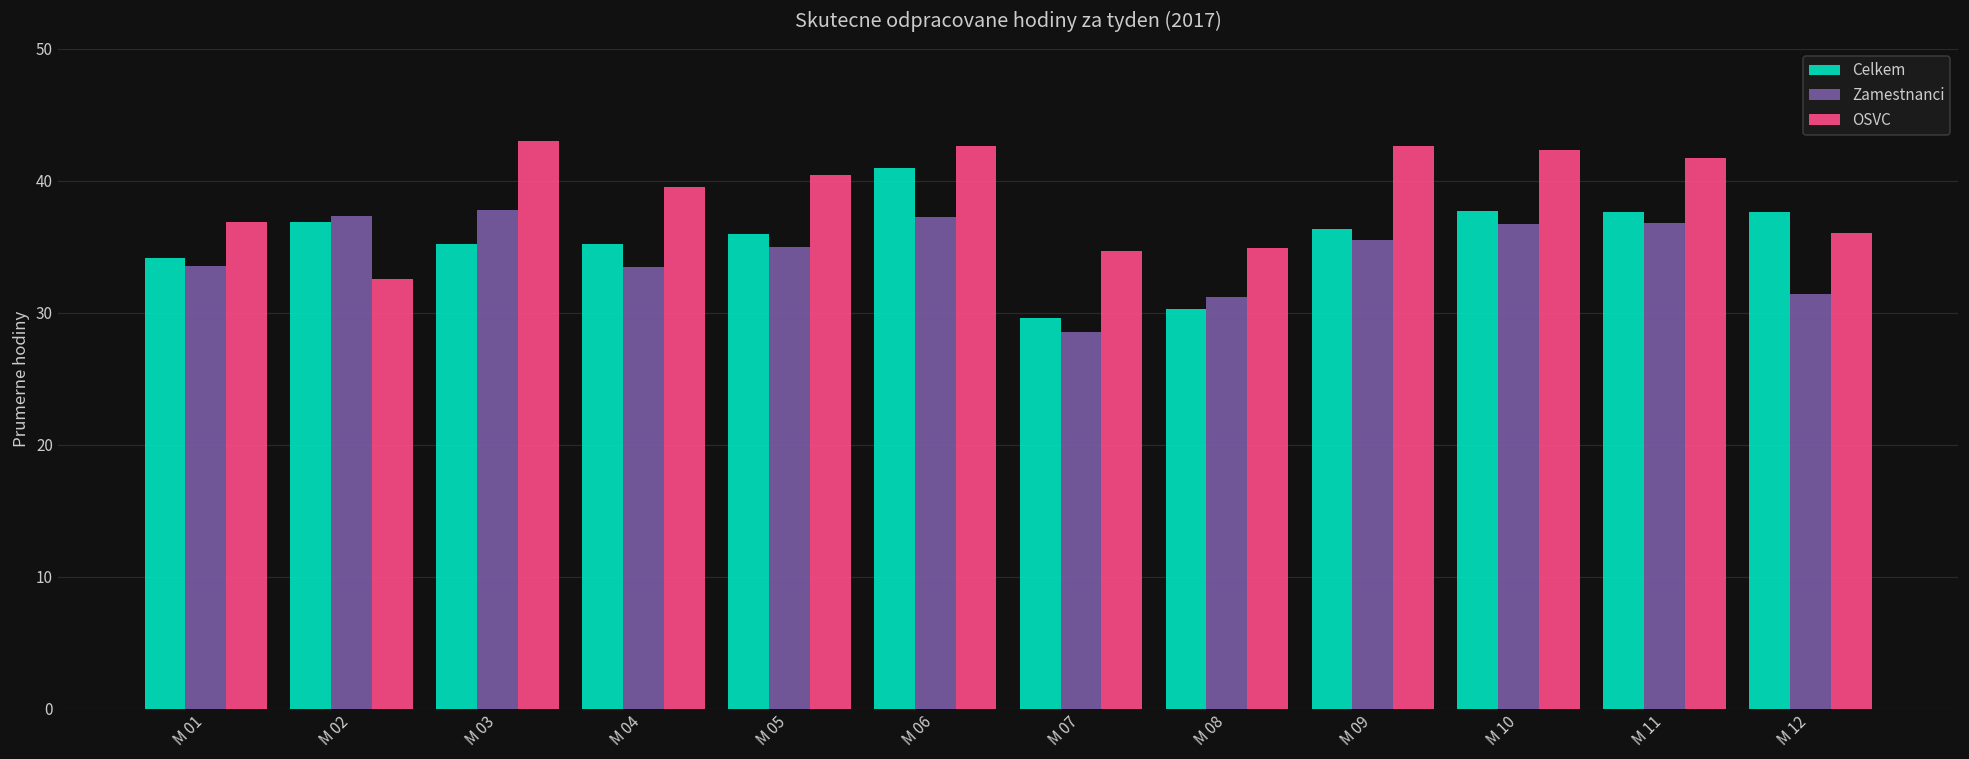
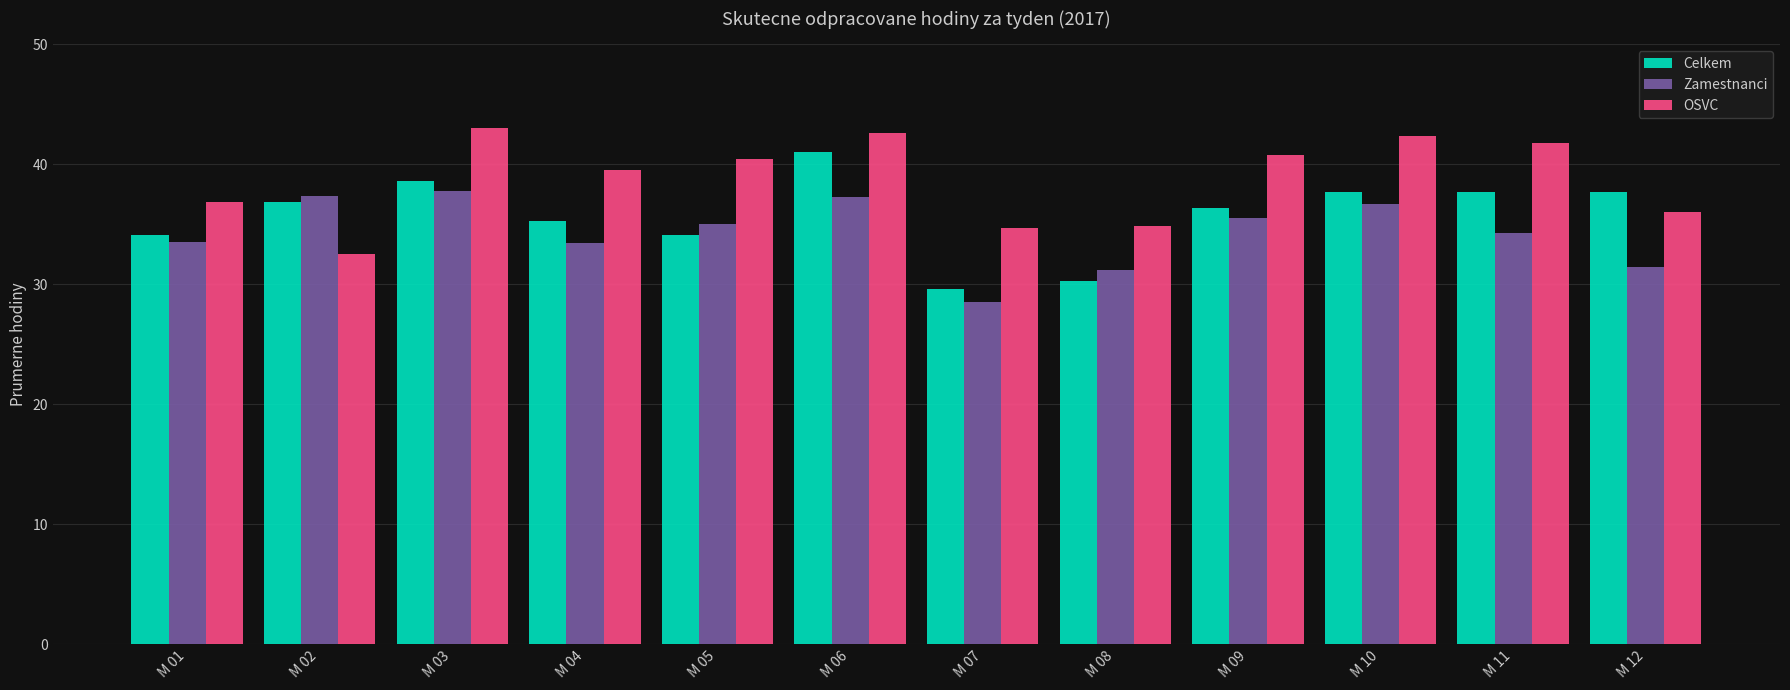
Celkem, M 03: 35.2 -> 38.6
Celkem, M 05: 35.9 -> 34.1
OSVC, M 09: 42.6 -> 40.7
Zamestnanci, M 11: 36.8 -> 34.2
